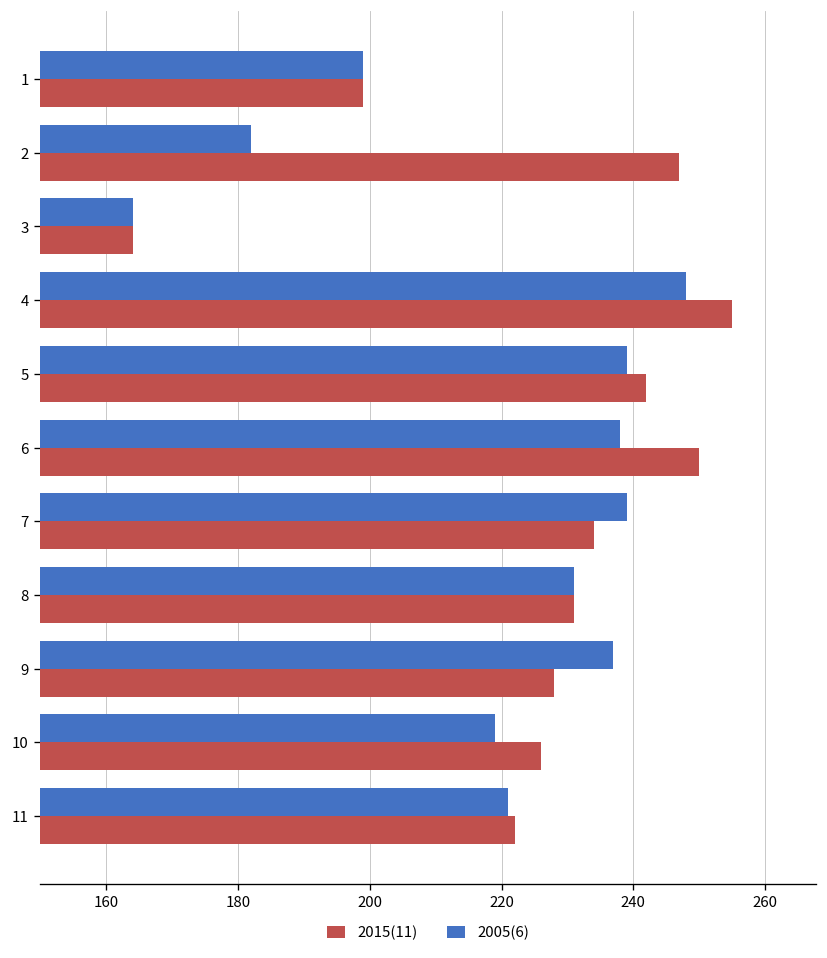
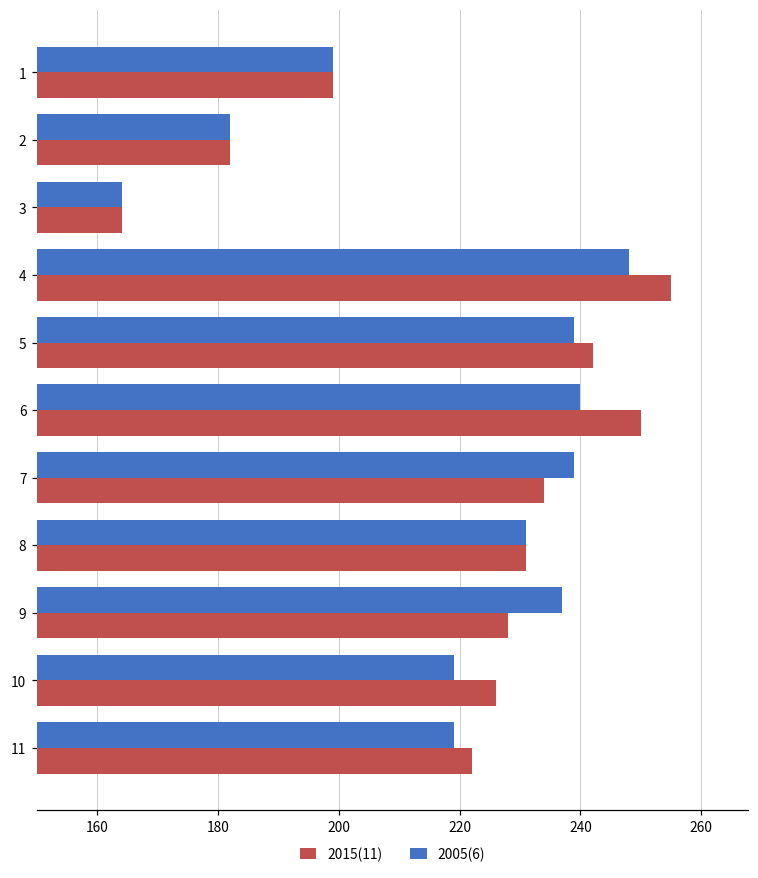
2015(11), 2: 247 -> 182
2005(6), 6: 238 -> 240
2005(6), 11: 221 -> 219
